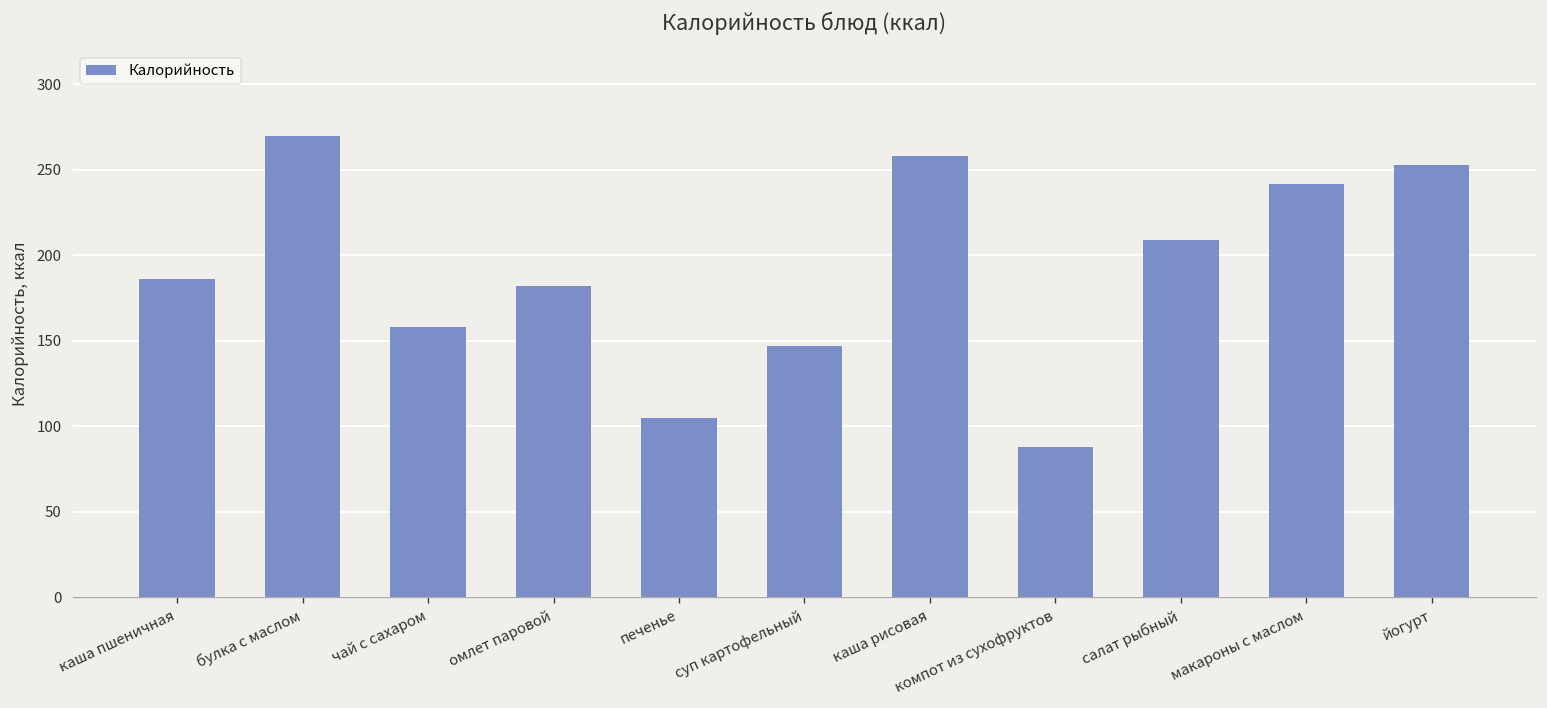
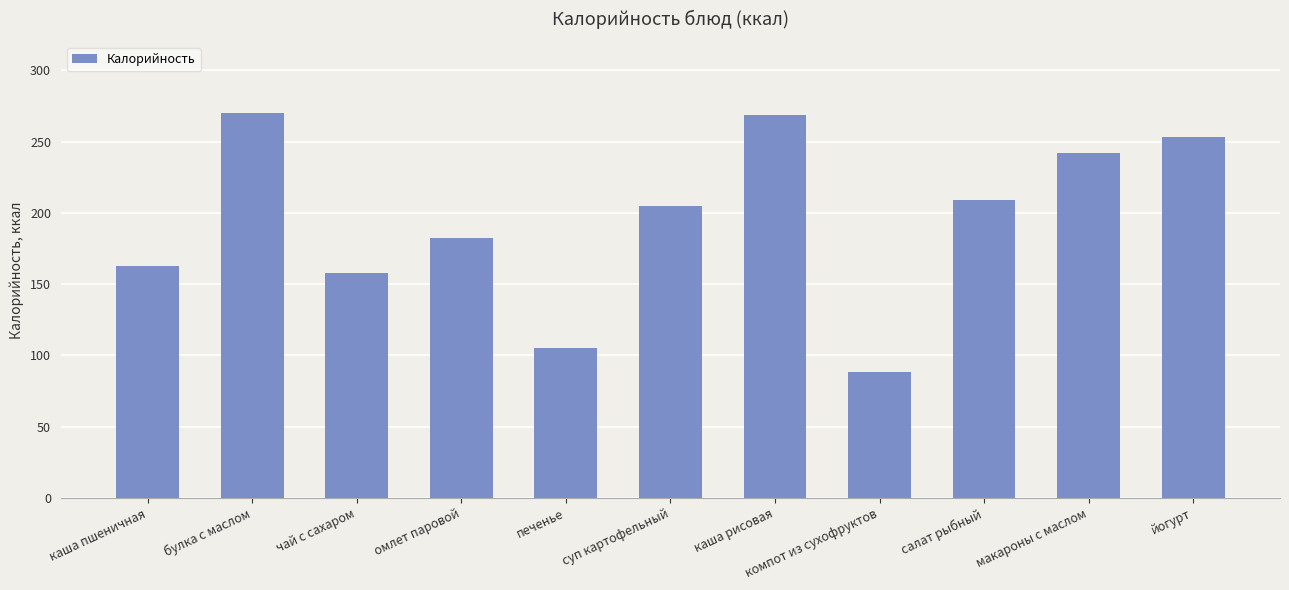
каша пшеничная: 186 -> 163
суп картофельный: 147 -> 205
каша рисовая: 258 -> 269
